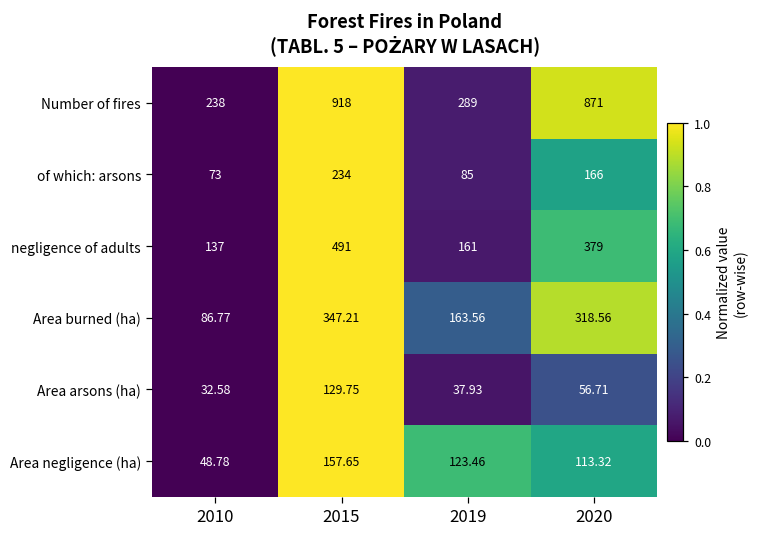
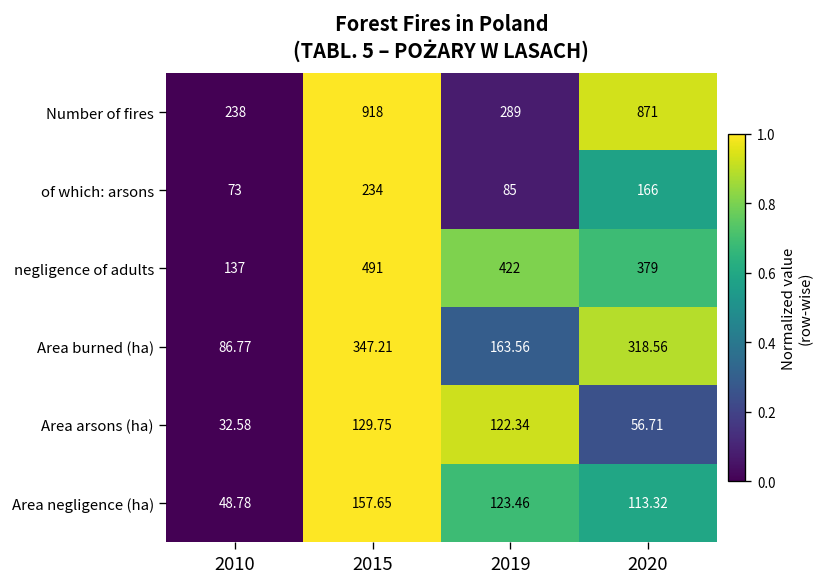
negligence of adults, 2019: 161 -> 422
Area arsons (ha), 2019: 37.93 -> 122.34
